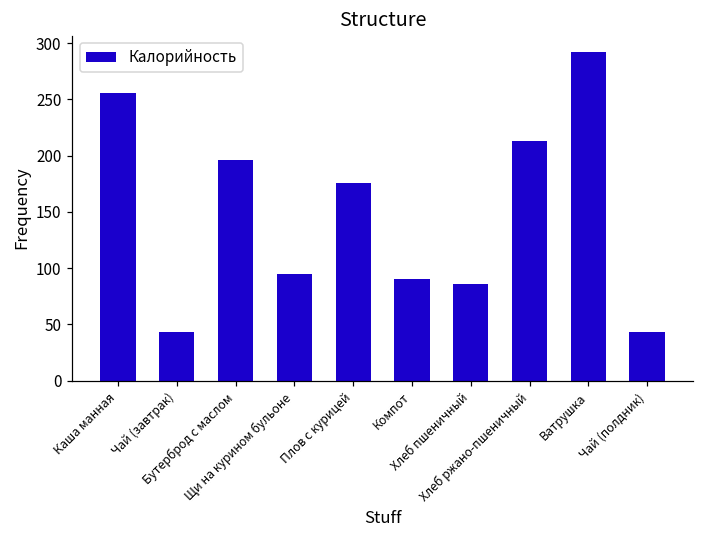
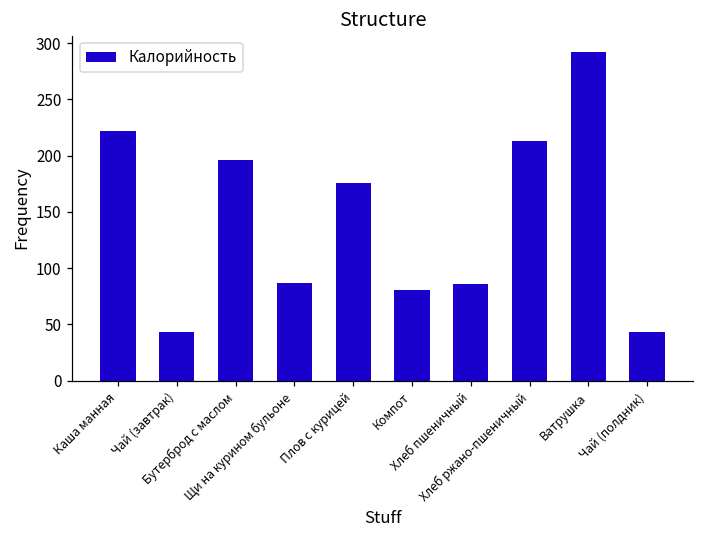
Каша манная: 256 -> 222
Щи на курином бульоне: 94 -> 86
Компот: 90 -> 81
